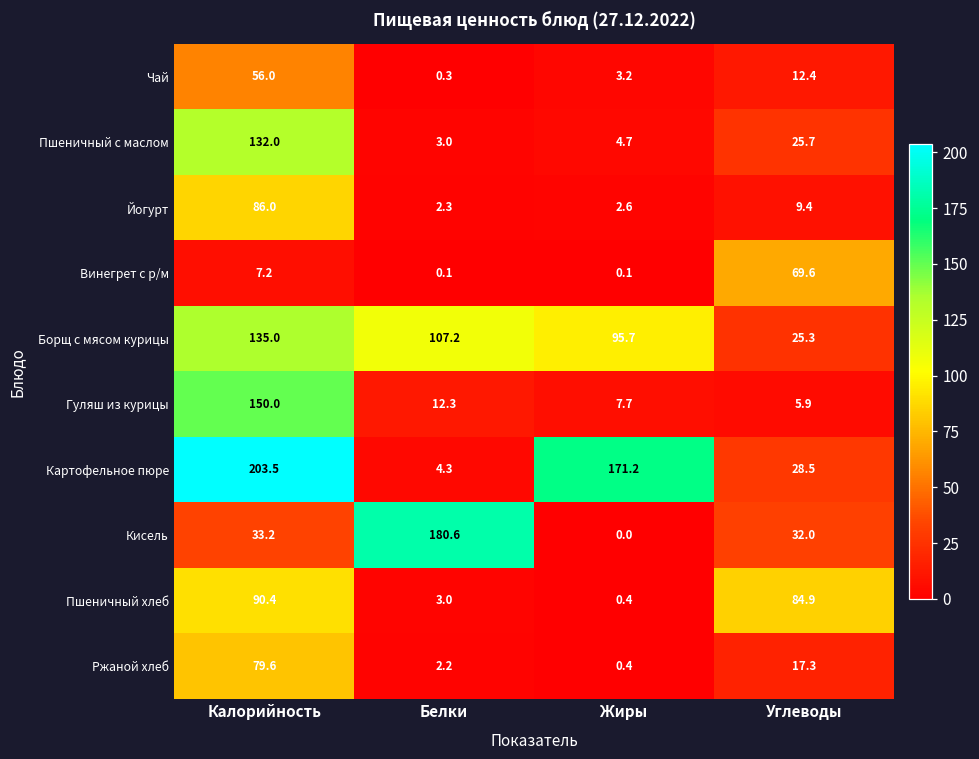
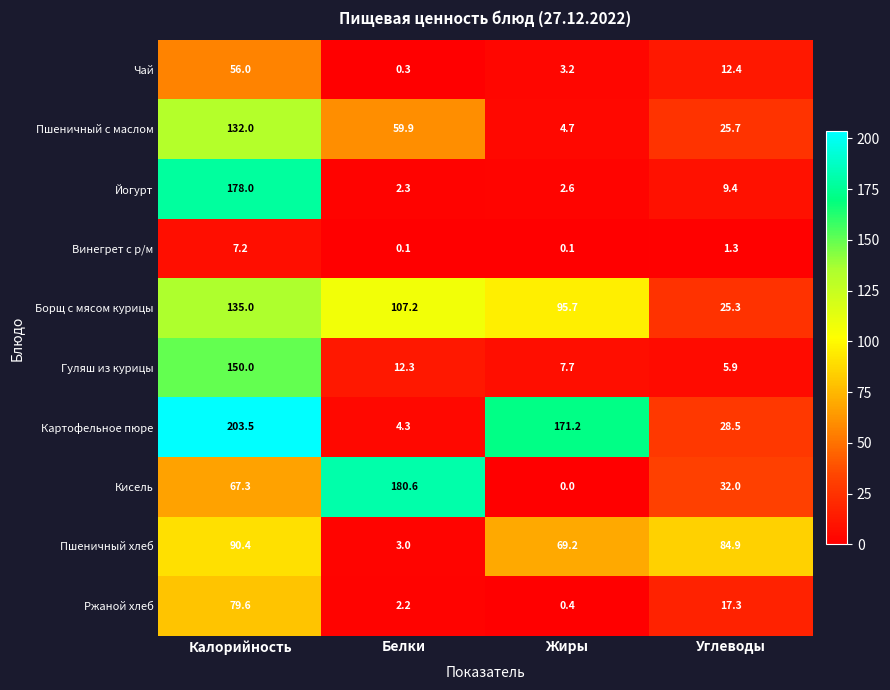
Пшеничный с маслом, Белки: 3.0 -> 59.9
Йогурт, Калорийность: 86.0 -> 178.0
Винегрет с р/м, Углеводы: 69.6 -> 1.3
Кисель, Калорийность: 33.2 -> 67.3
Пшеничный хлеб, Жиры: 0.4 -> 69.2
